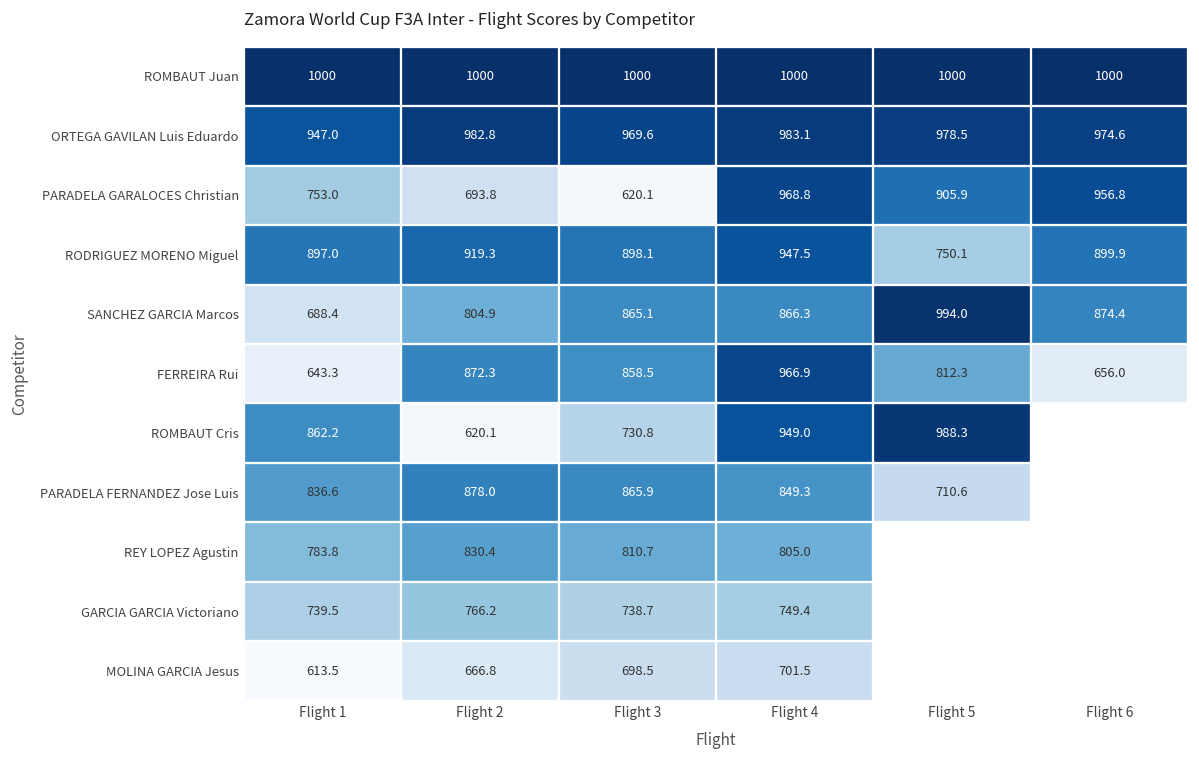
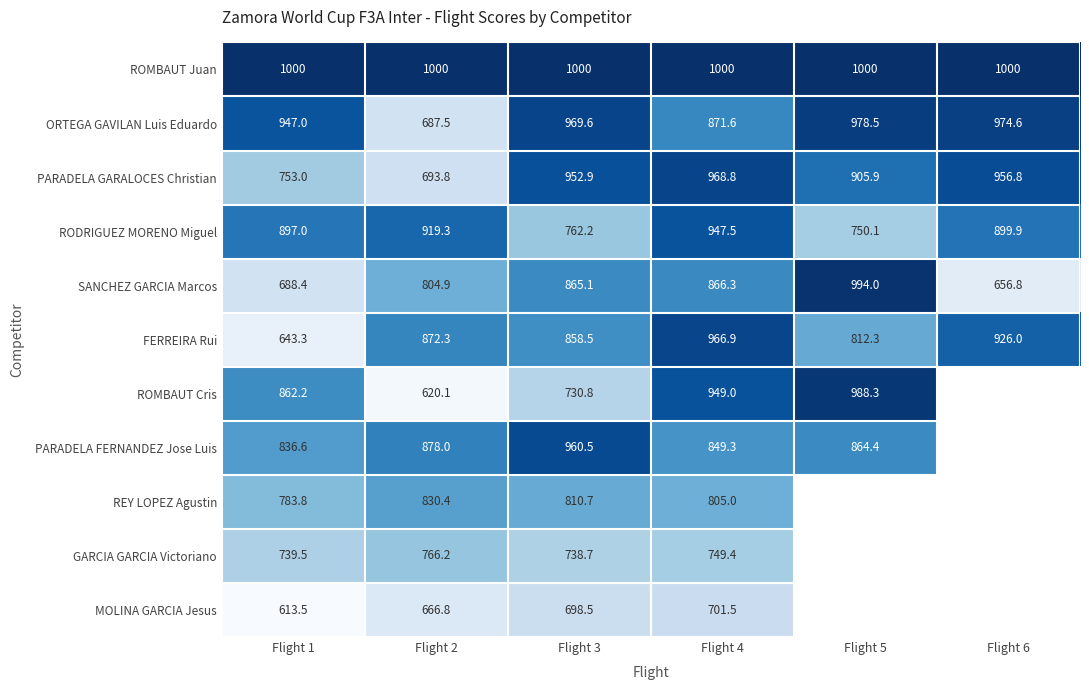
ORTEGA GAVILAN Luis Eduardo, Flight 2: 982.8 -> 687.5
ORTEGA GAVILAN Luis Eduardo, Flight 4: 983.1 -> 871.6
PARADELA GARALOCES Christian, Flight 3: 620.1 -> 952.9
RODRIGUEZ MORENO Miguel, Flight 3: 898.1 -> 762.2
SANCHEZ GARCIA Marcos, Flight 6: 874.4 -> 656.8
FERREIRA Rui, Flight 6: 656.0 -> 926.0
PARADELA FERNANDEZ Jose Luis, Flight 3: 865.9 -> 960.5
PARADELA FERNANDEZ Jose Luis, Flight 5: 710.6 -> 864.4
